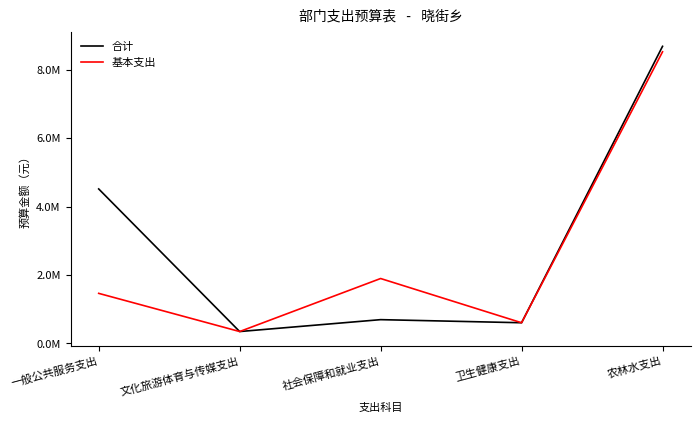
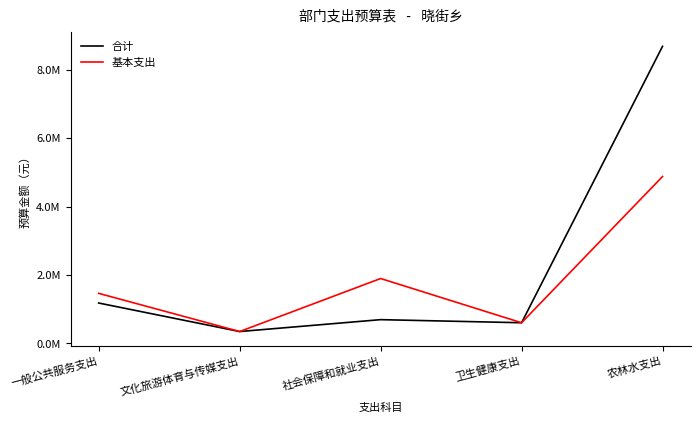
合计, 一般公共服务支出: 4500000 -> 1200000
基本支出, 农林水支出: 8500000 -> 4900000
